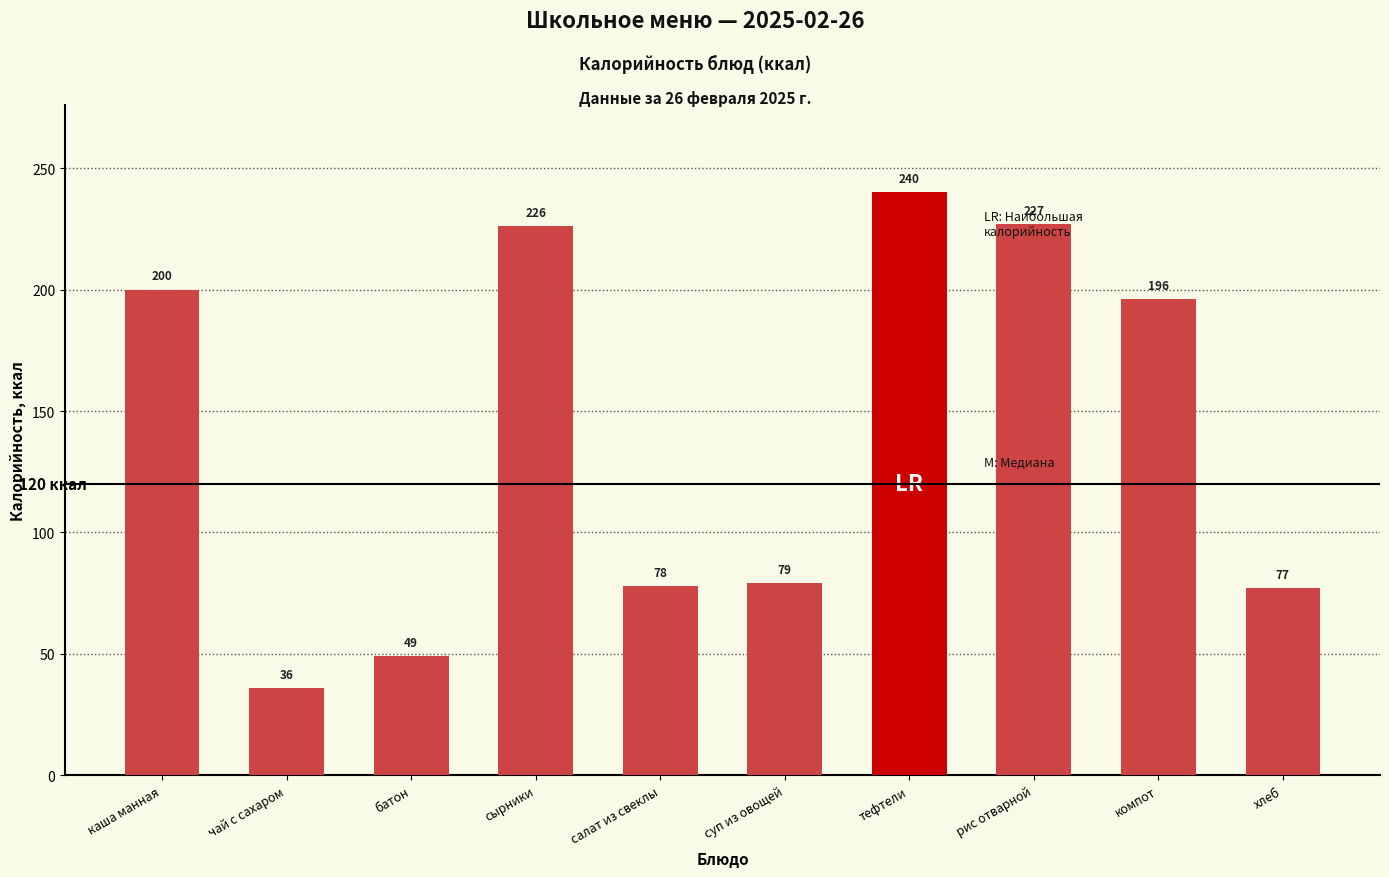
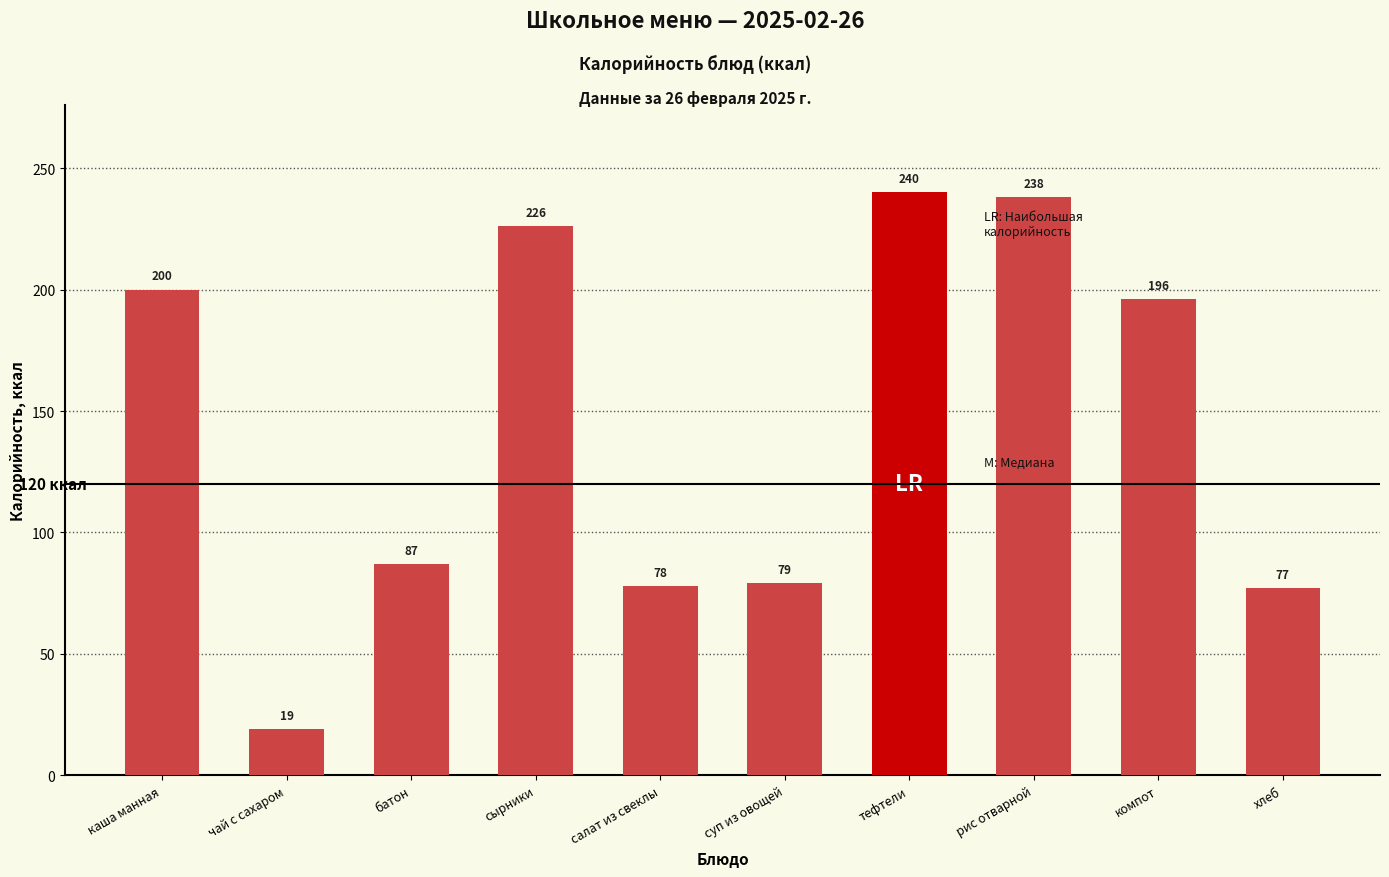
чай с сахаром: 36 -> 19
батон: 49 -> 87
рис отварной: 227 -> 238
